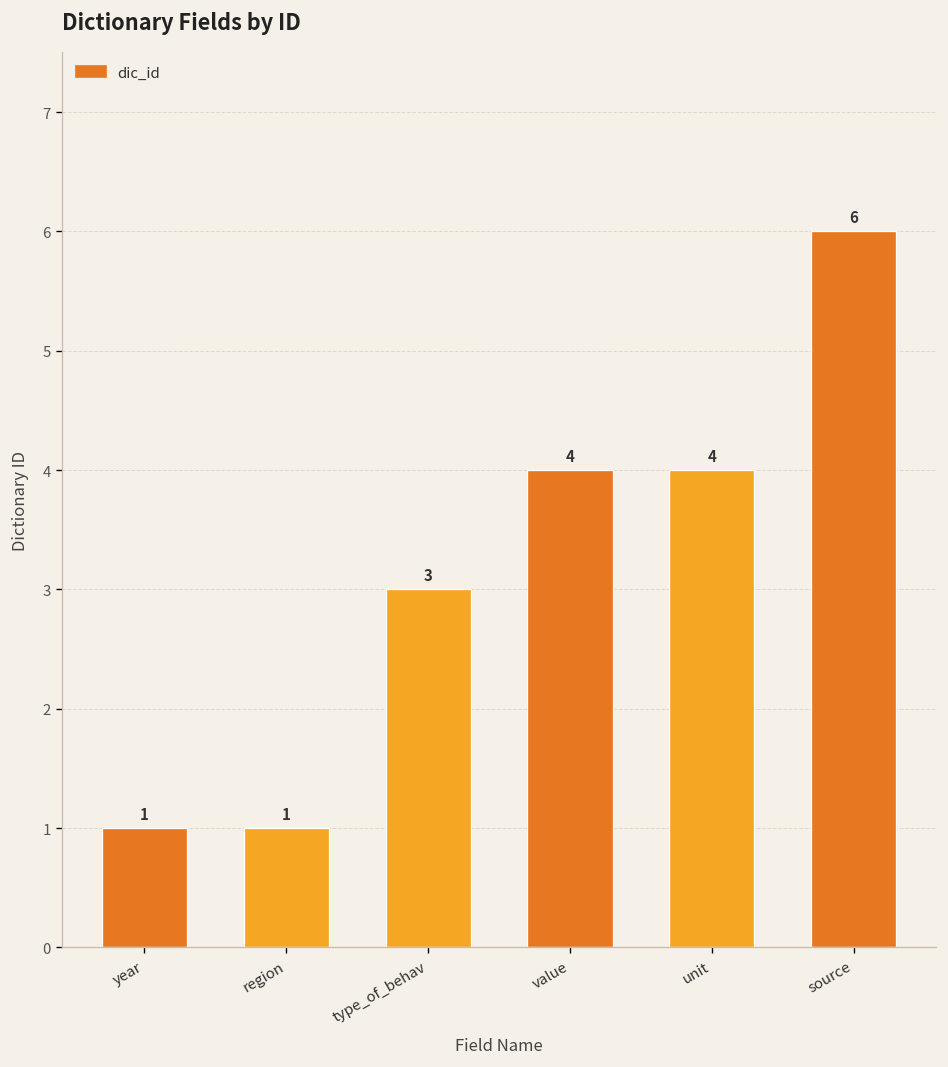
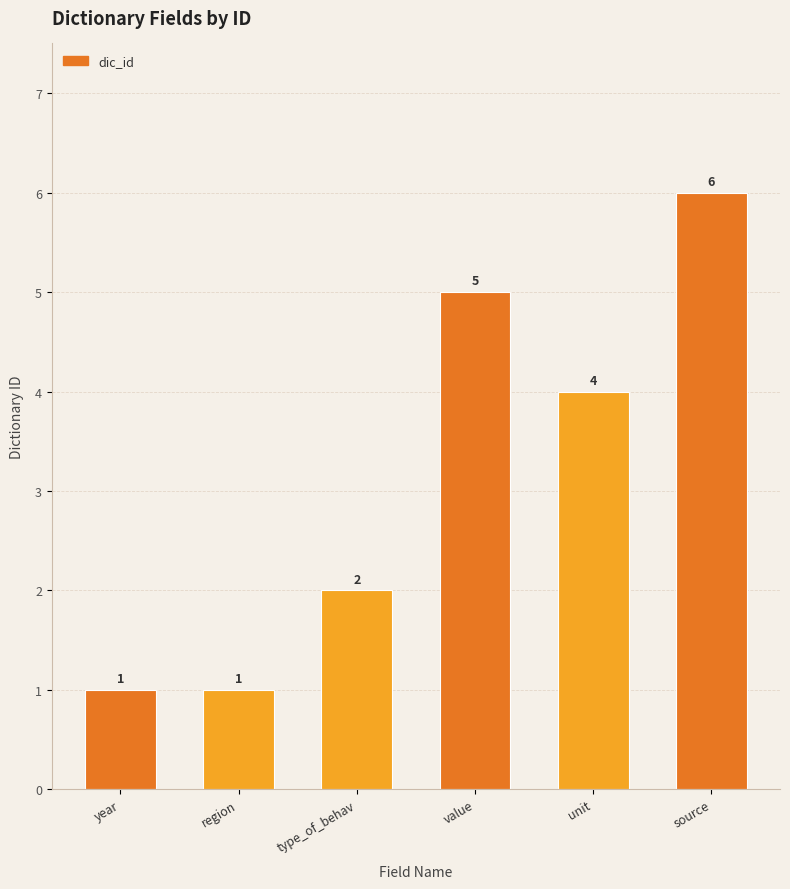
type_of_behav: 3 -> 2
value: 4 -> 5
